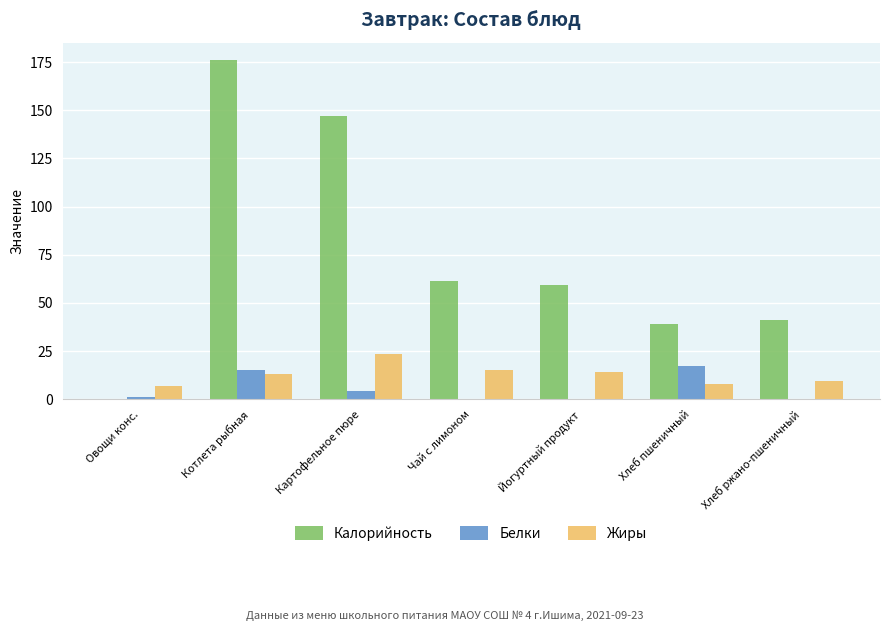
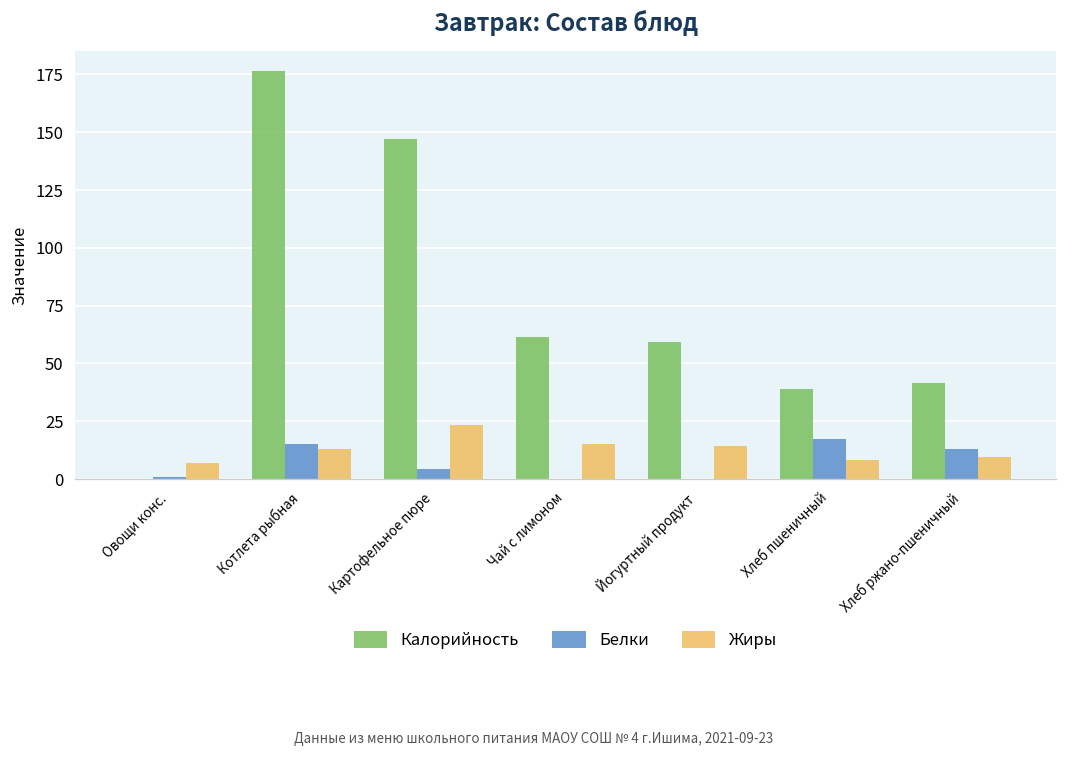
Белки, Хлеб ржано-пшеничный: 0 -> 13
